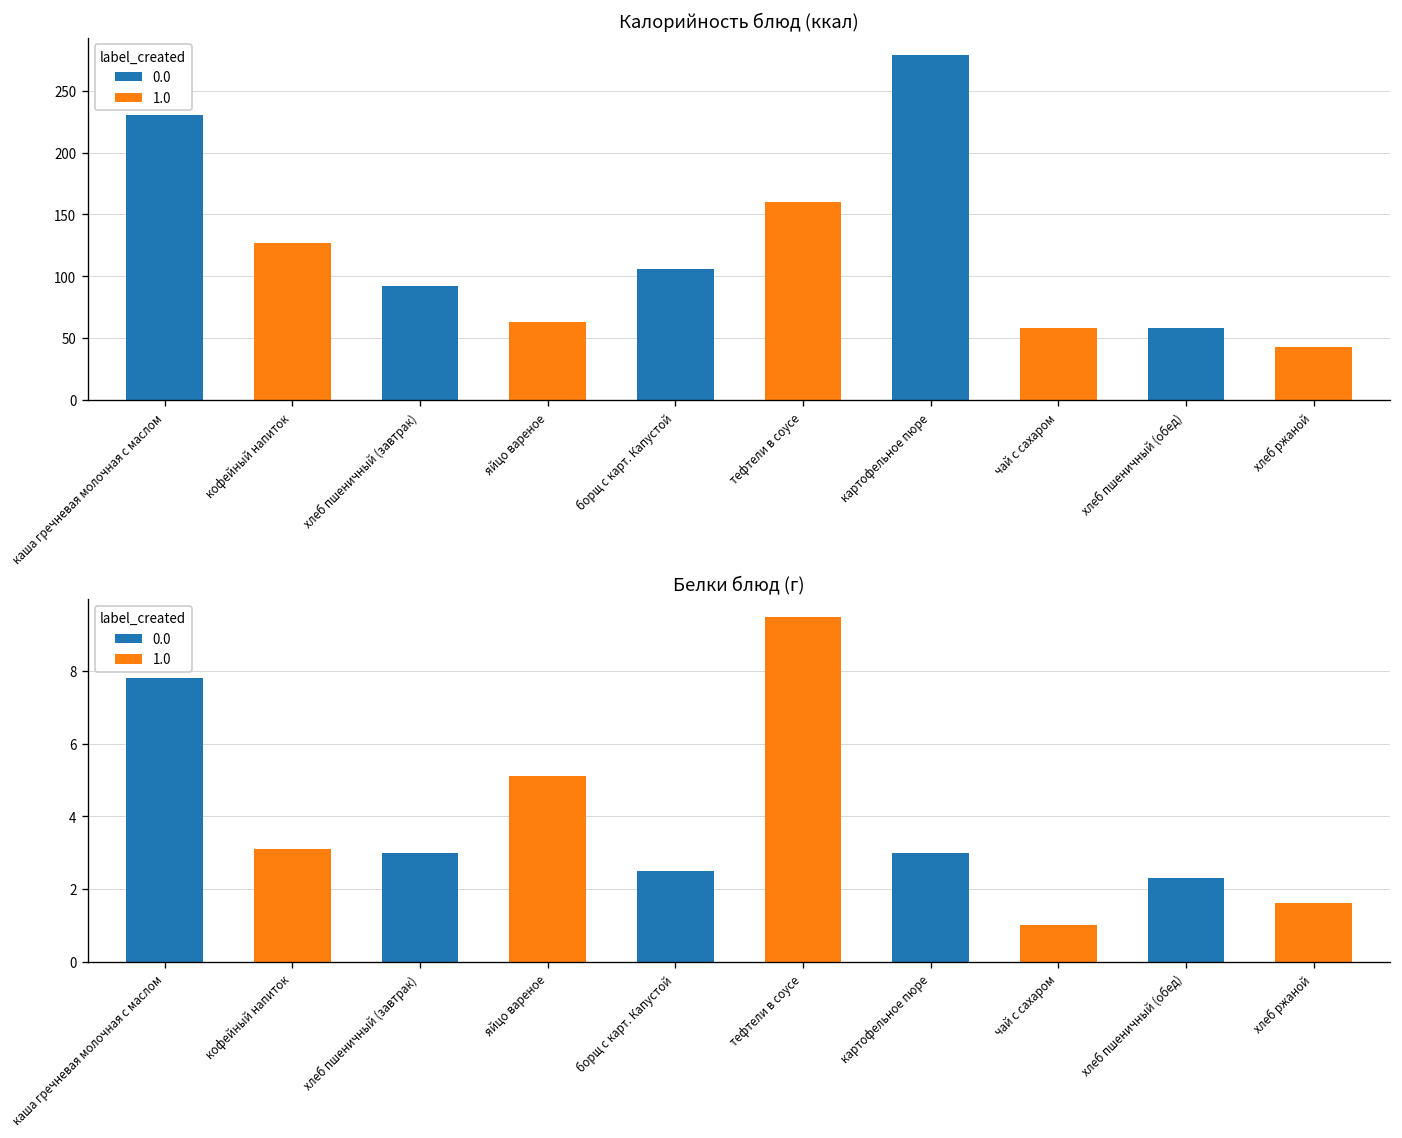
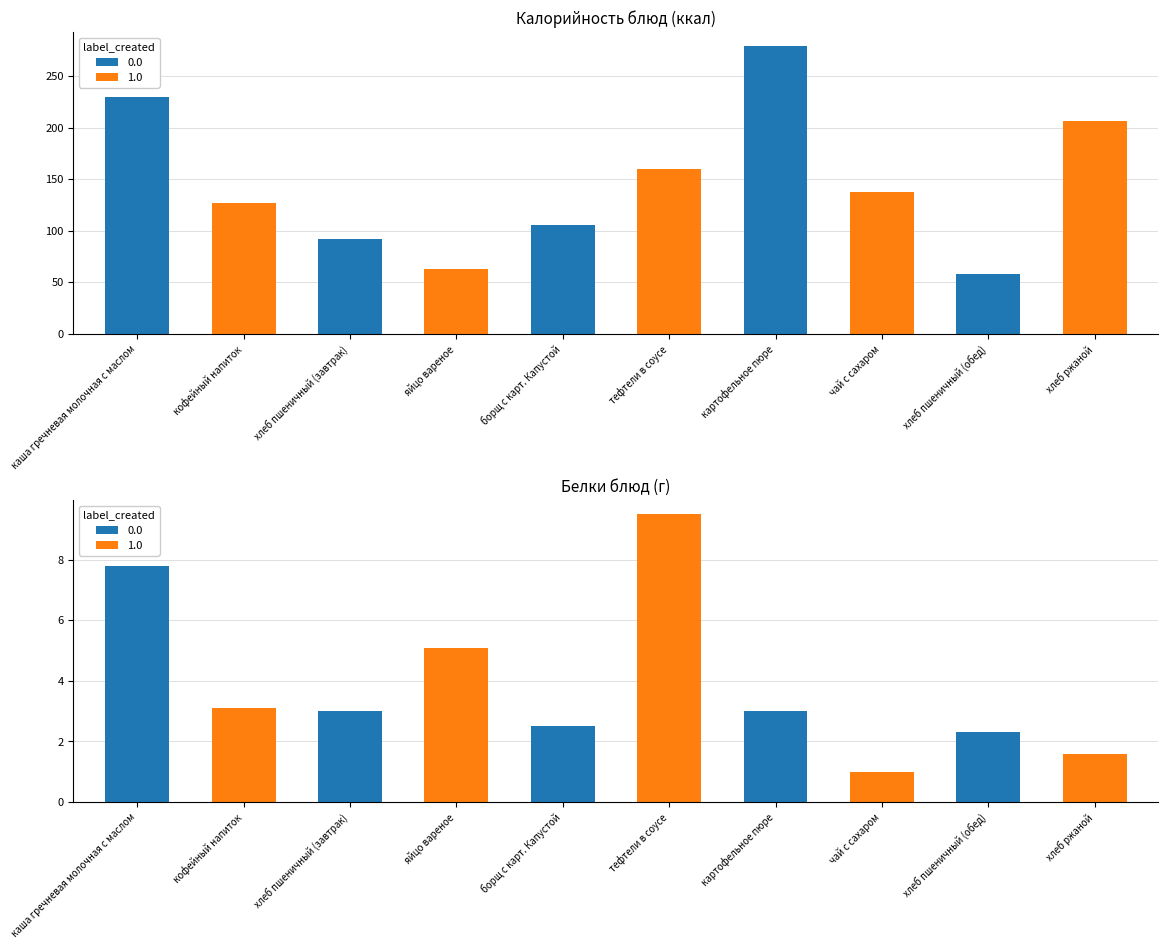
Калорийность блюд (ккал), чай с сахаром: 58 -> 138
Калорийность блюд (ккал), хлеб ржаной: 43 -> 207
